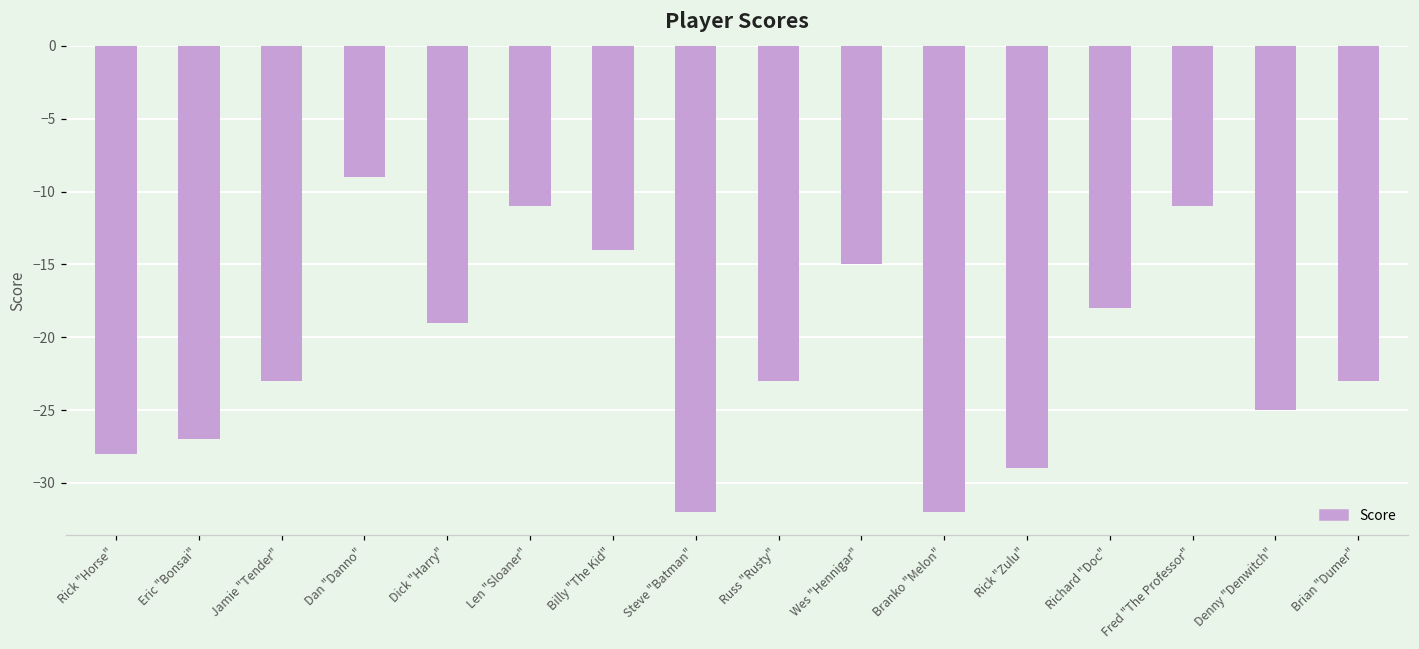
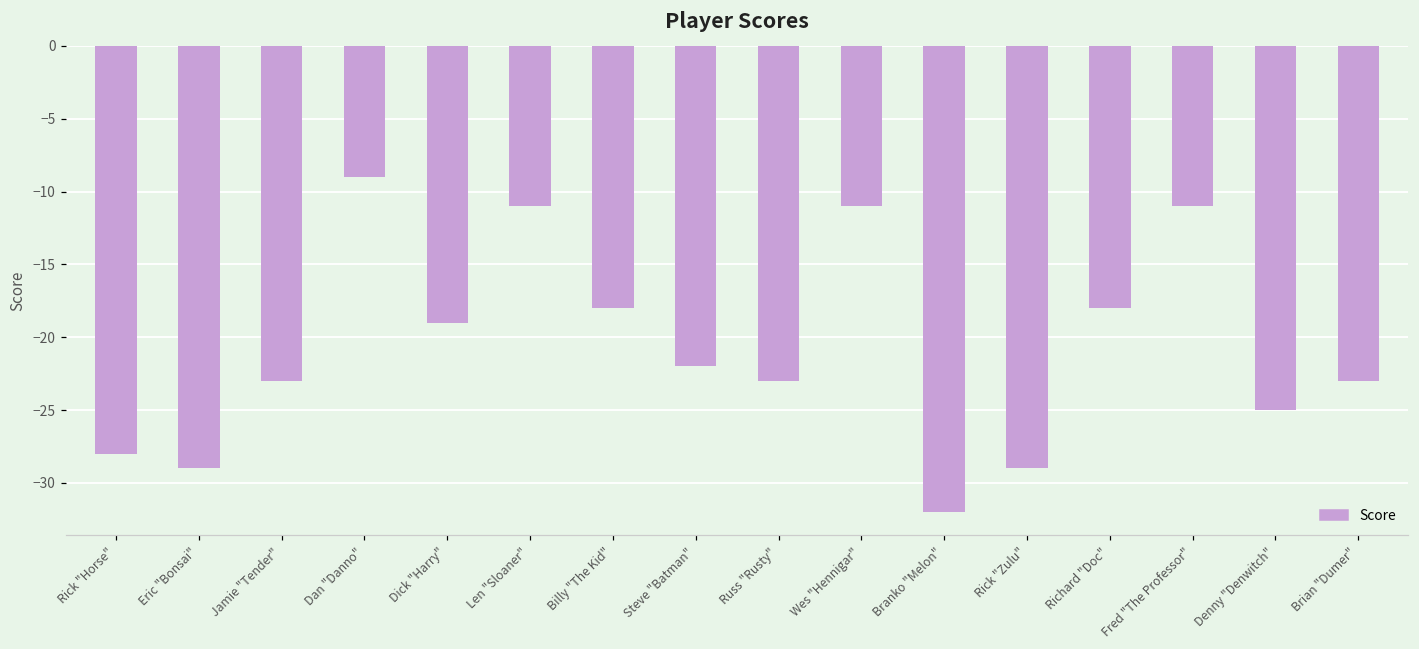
Eric "Bonsai": -27 -> -29
Billy "The Kid": -14 -> -18
Steve "Batman": -32 -> -22
Wes "Hennigar": -15 -> -11
